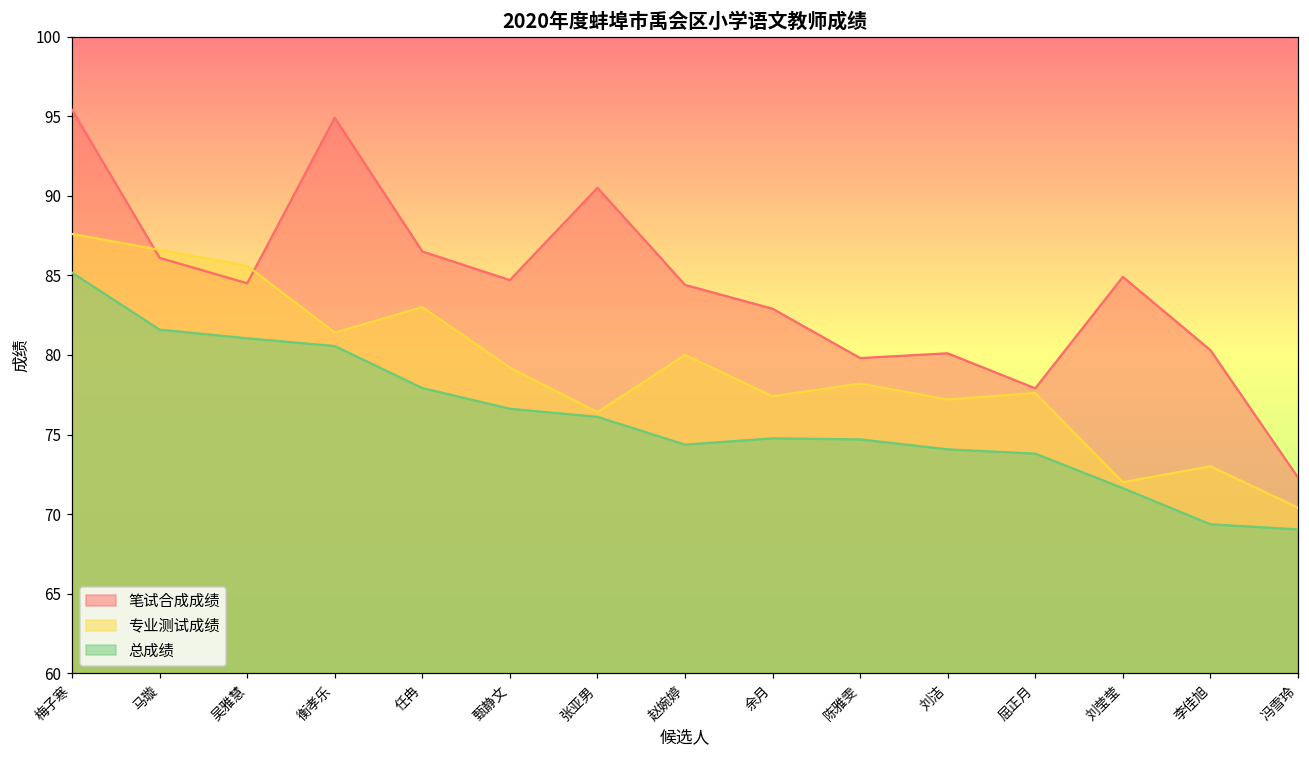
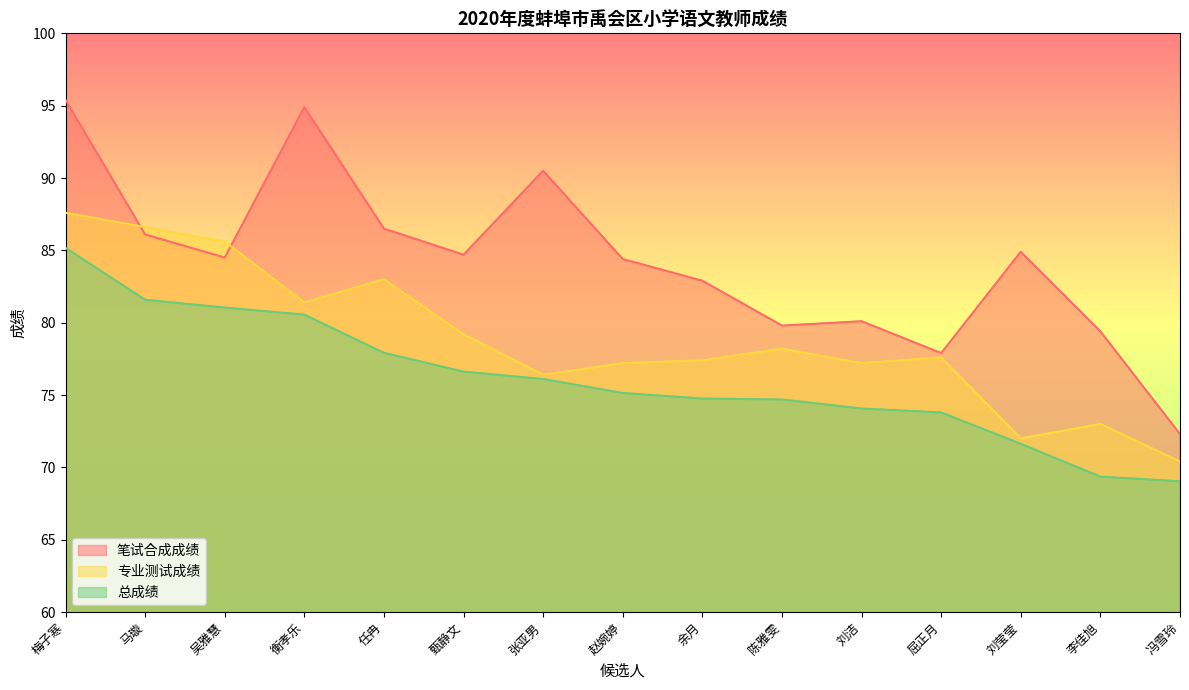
专业测试成绩, 赵婉婷: 80.0 -> 77.2
总成绩, 赵婉婷: 74.4 -> 75.1
笔试合成成绩, 李佳旭: 80.3 -> 79.4
